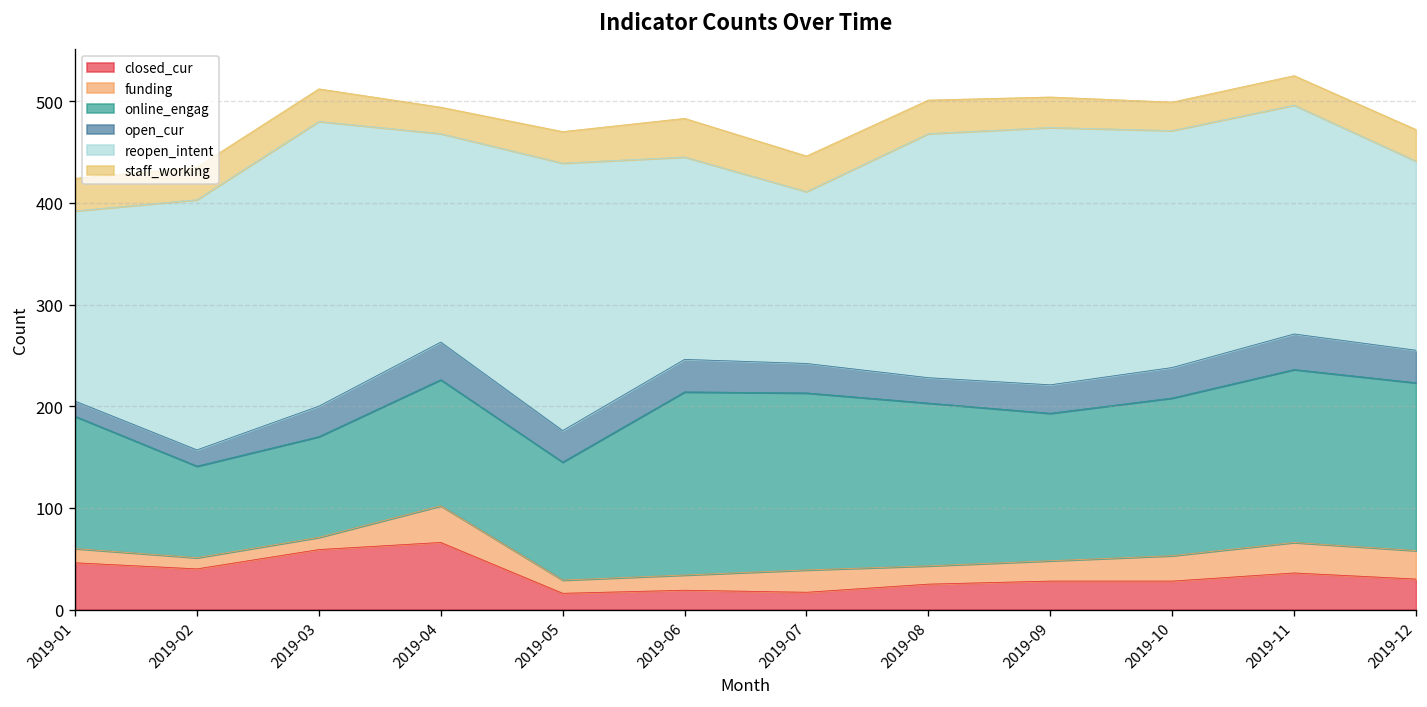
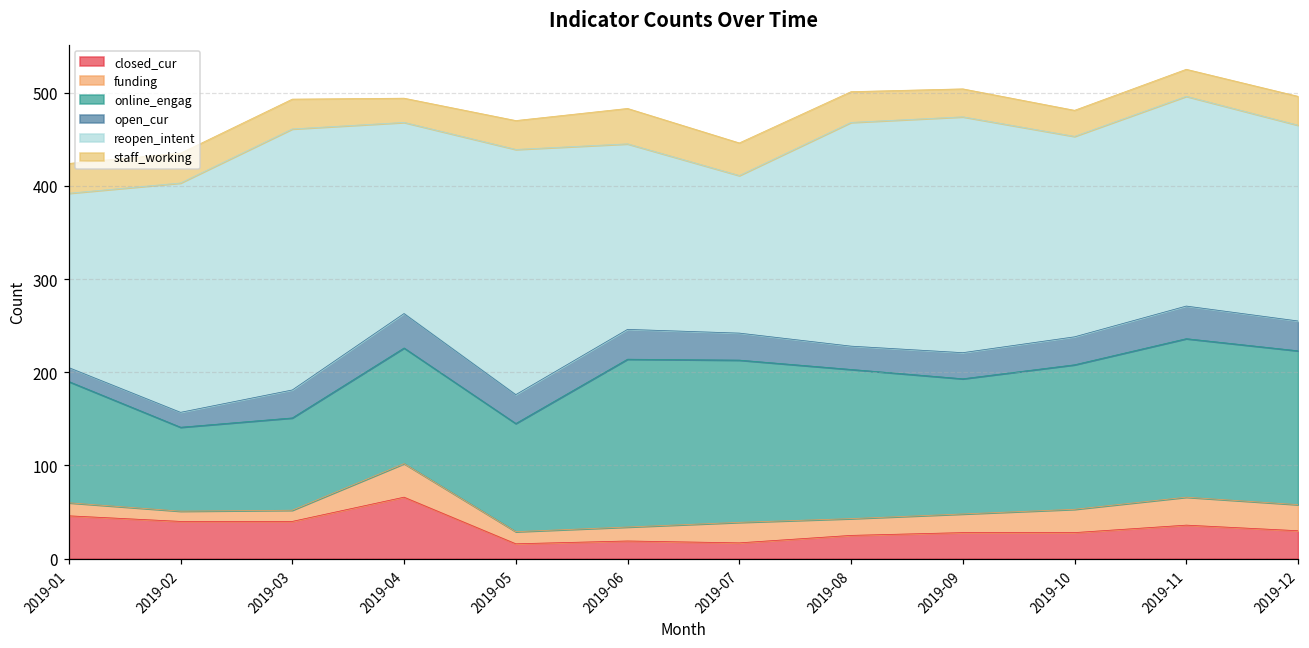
closed_cur, 2019-03: 60 -> 40
reopen_intent, 2019-10: 230 -> 220
reopen_intent, 2019-12: 190 -> 210
